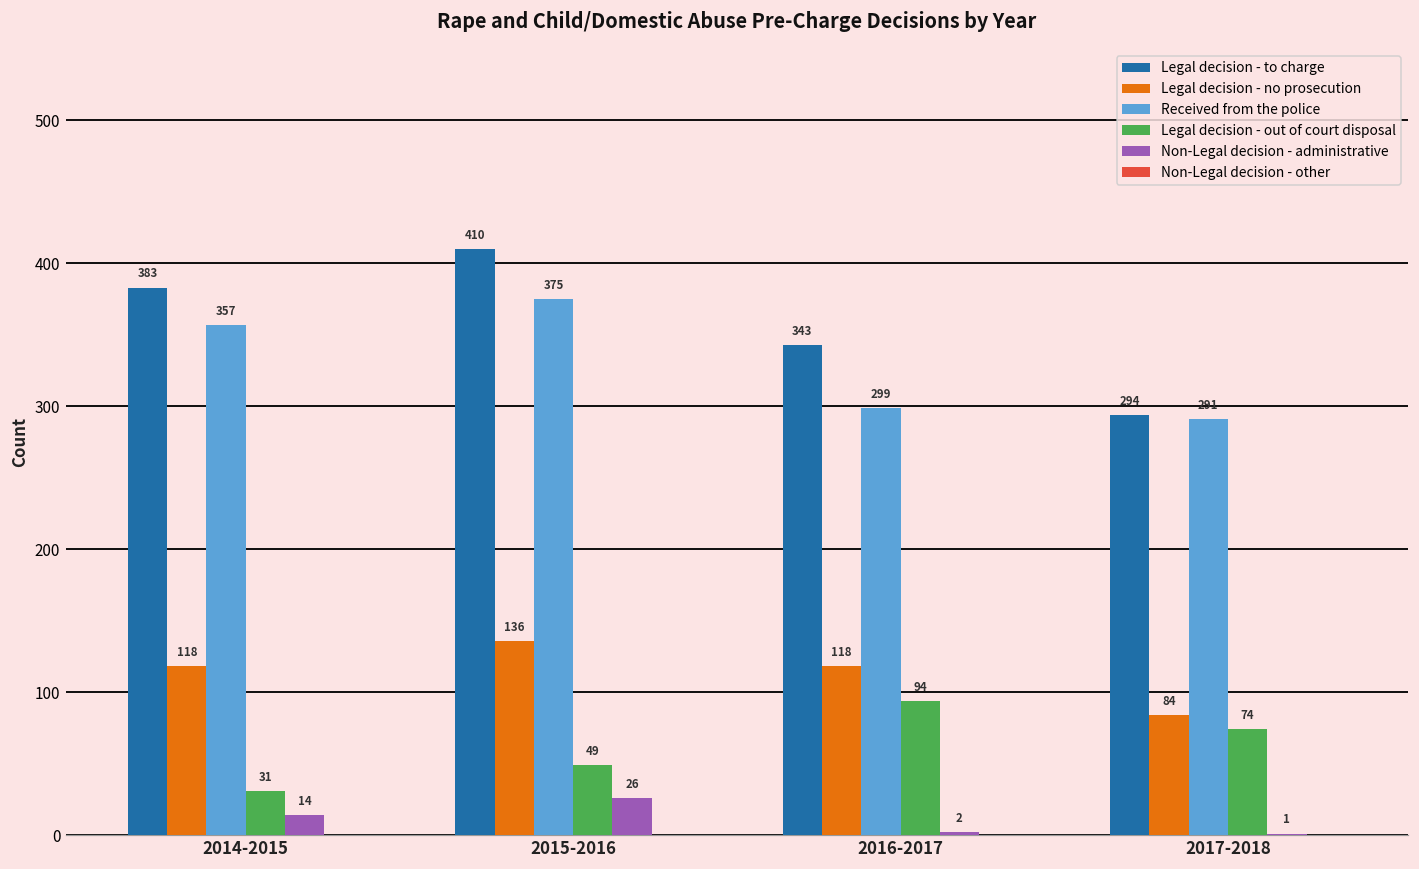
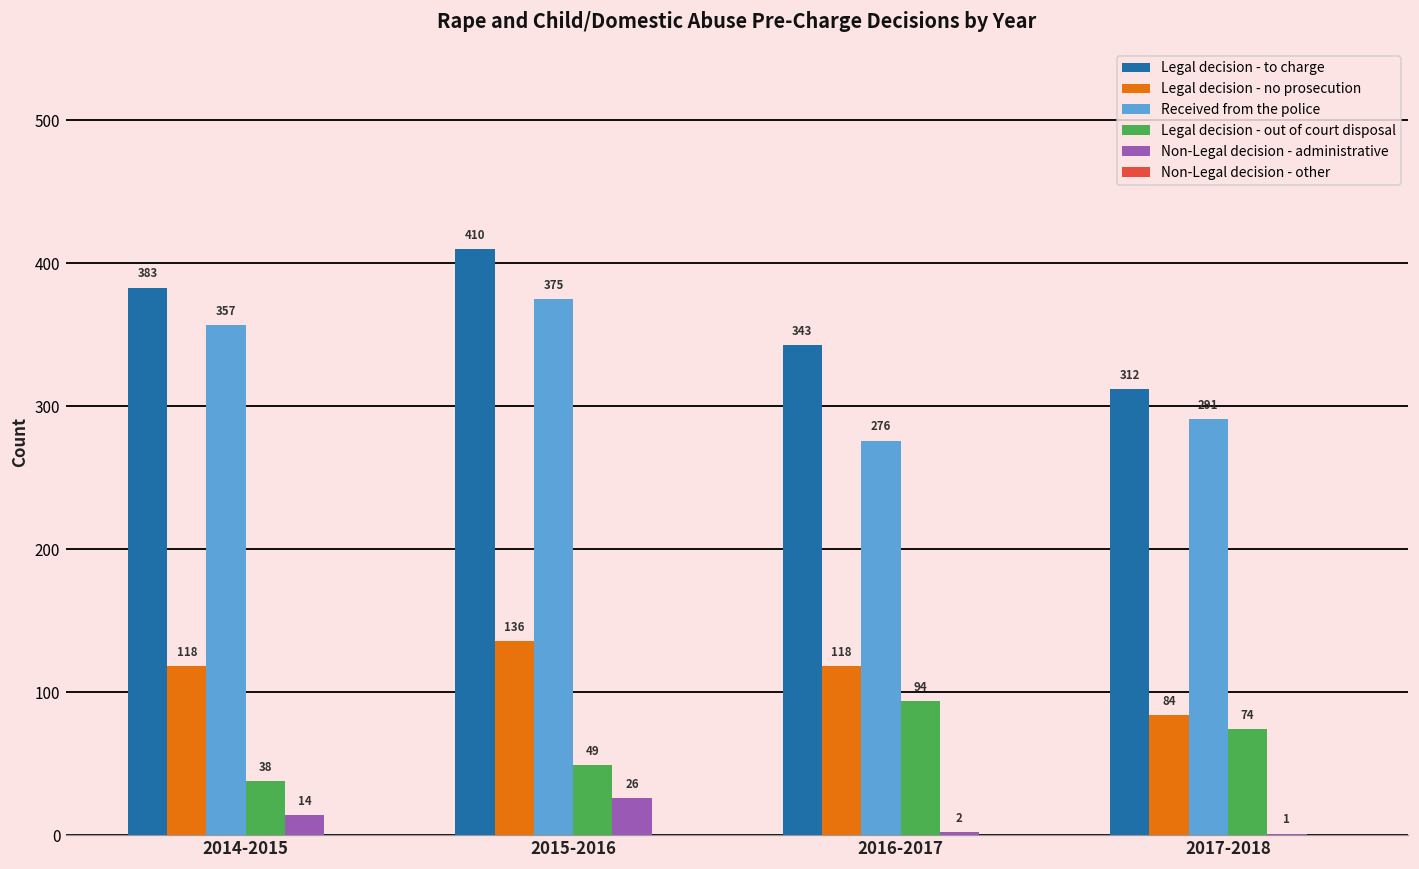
Legal decision - out of court disposal, 2014-2015: 31 -> 38
Received from the police, 2016-2017: 299 -> 276
Legal decision - to charge, 2017-2018: 294 -> 312
